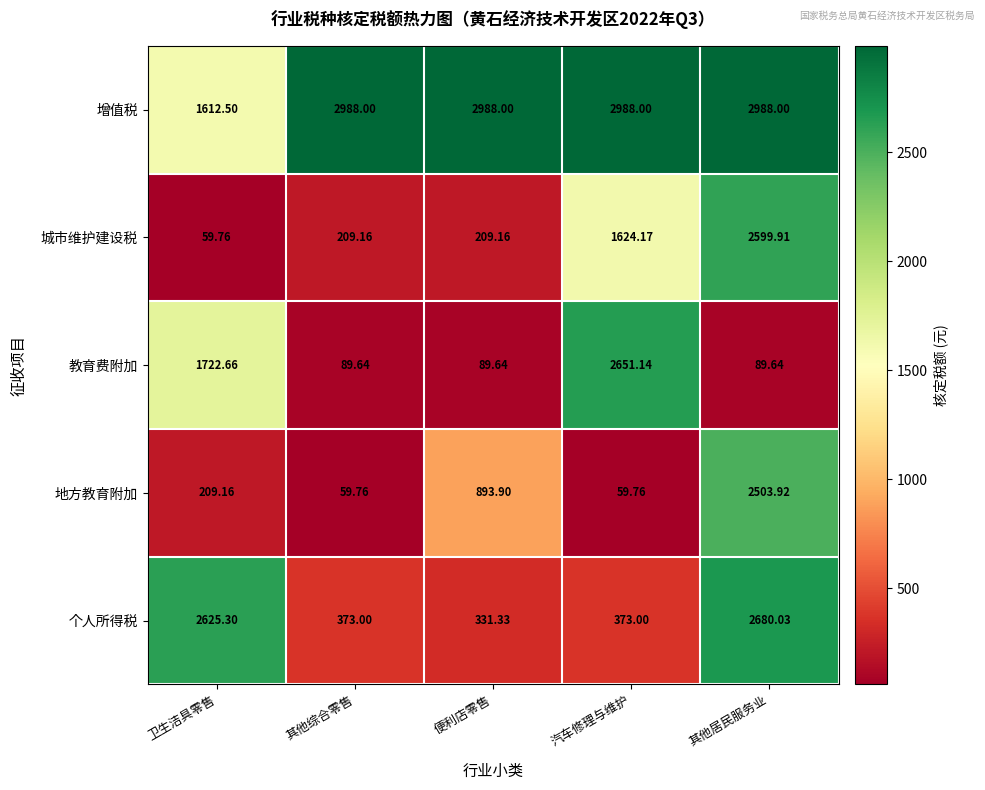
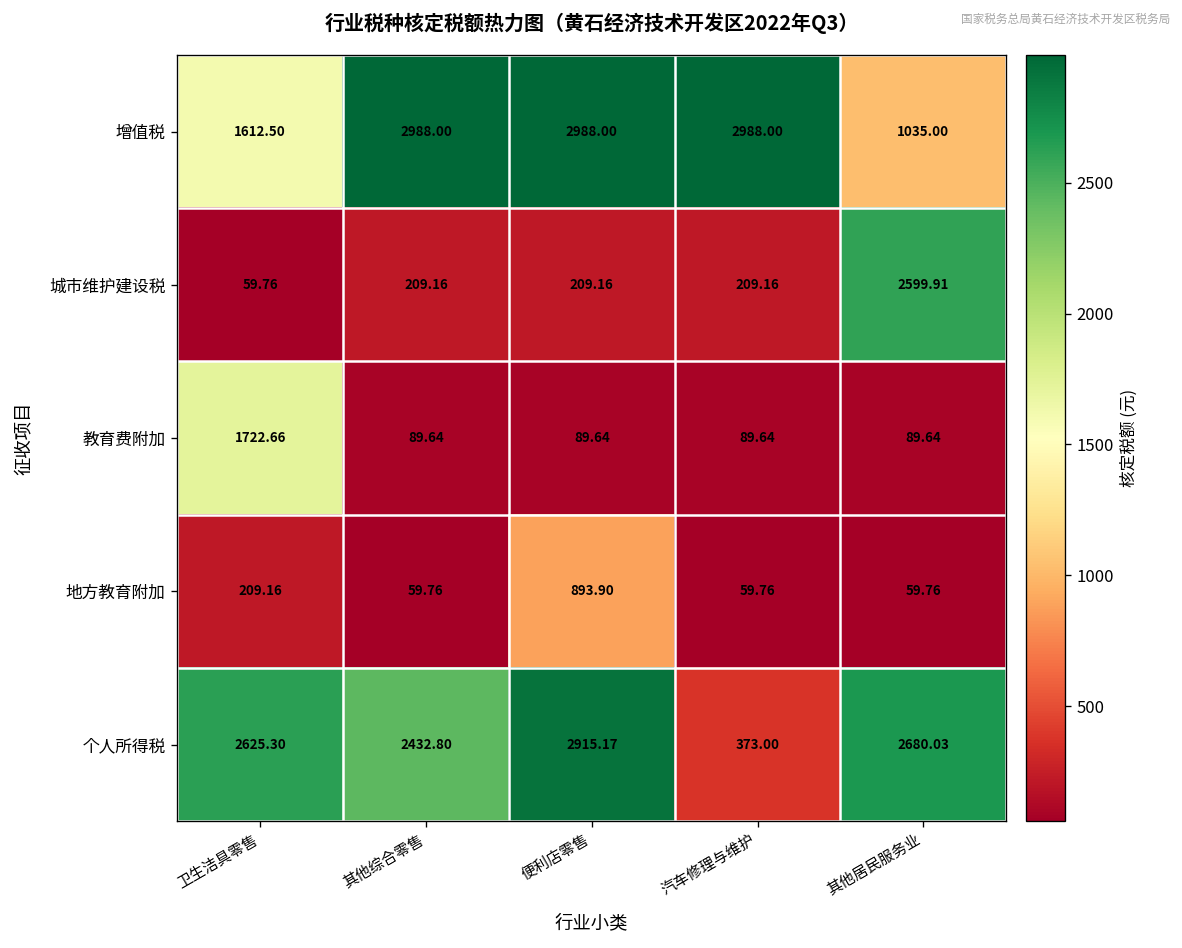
增值税, 其他居民服务业: 2988.00 -> 1035.00
城市维护建设税, 汽车修理与维护: 1624.17 -> 209.16
教育费附加, 汽车修理与维护: 2651.14 -> 89.64
地方教育附加, 其他居民服务业: 2503.92 -> 59.76
个人所得税, 其他综合零售: 373.00 -> 2432.80
个人所得税, 便利店零售: 331.33 -> 2915.17
